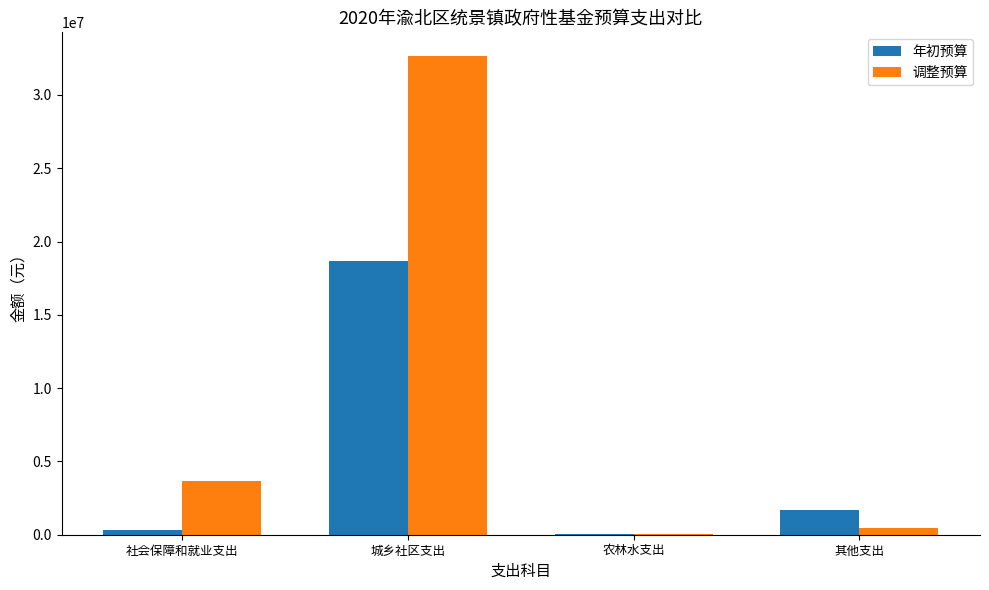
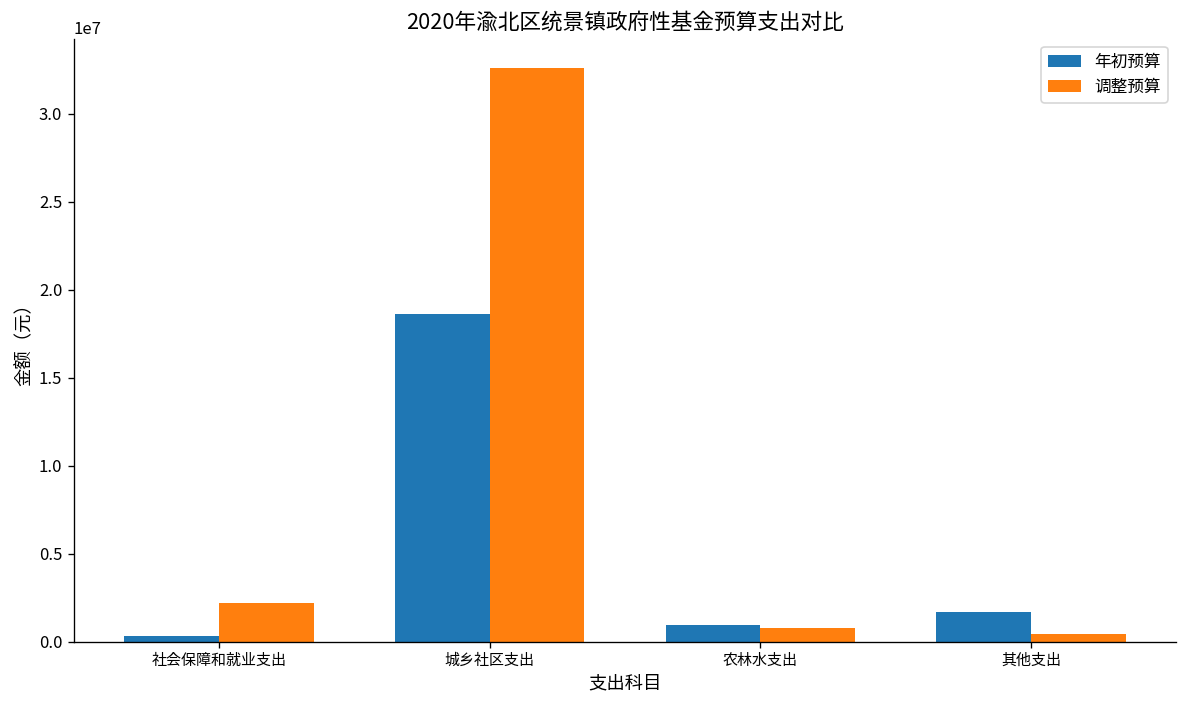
调整预算, 社会保障和就业支出: 3700000 -> 2200000
年初预算, 农林水支出: 0 -> 1000000
调整预算, 农林水支出: 100000 -> 800000
